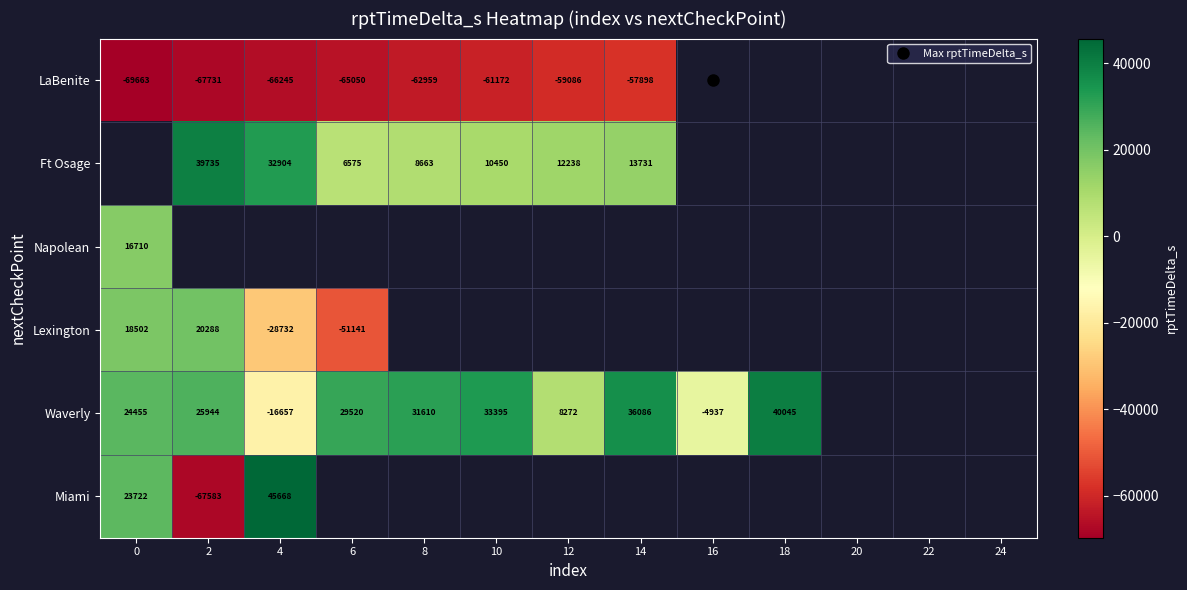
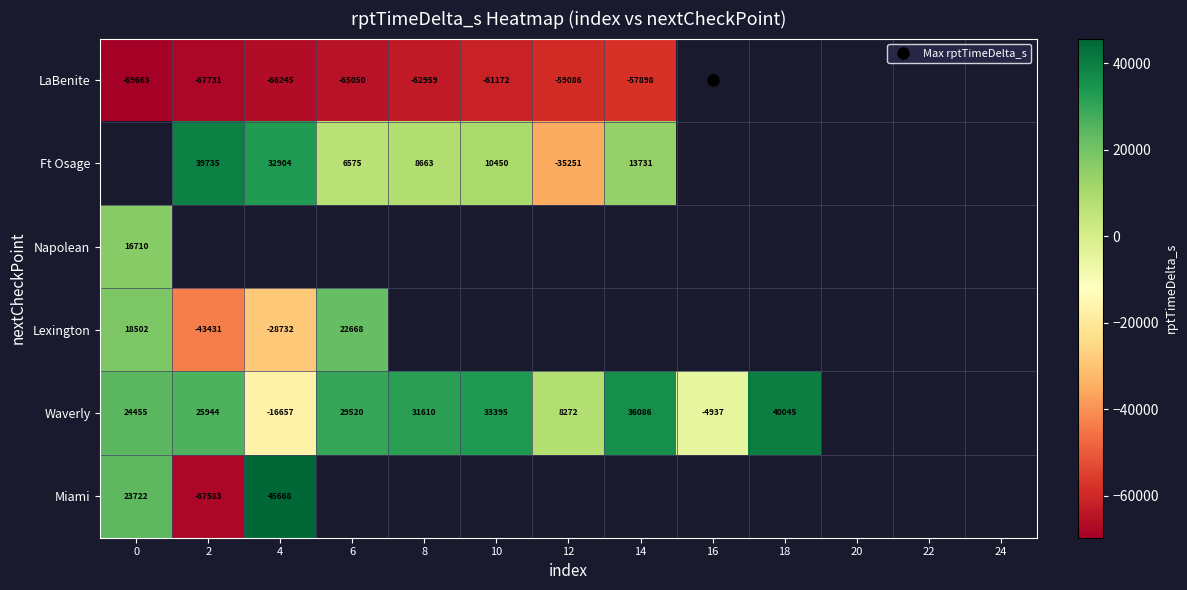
Ft Osage, 12: 12238 -> -35251
Lexington, 2: 20288 -> -43431
Lexington, 6: -51141 -> 22668
